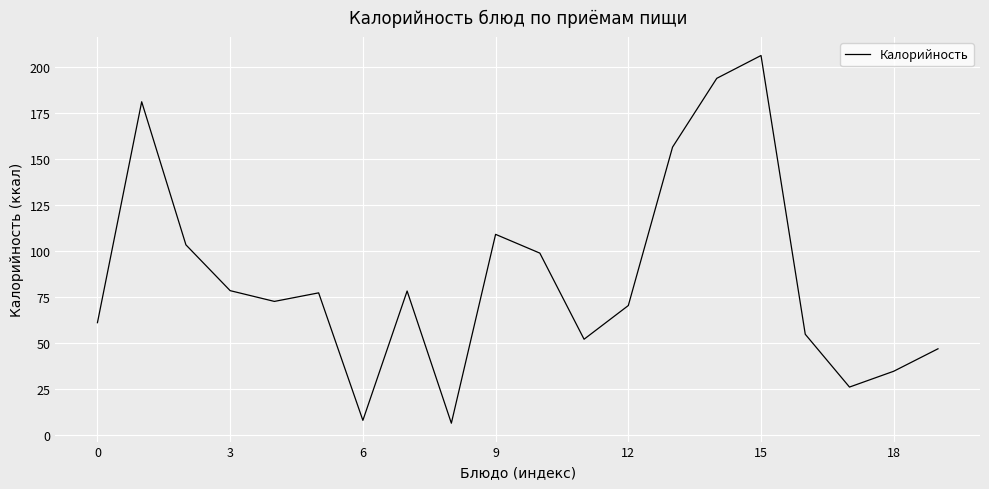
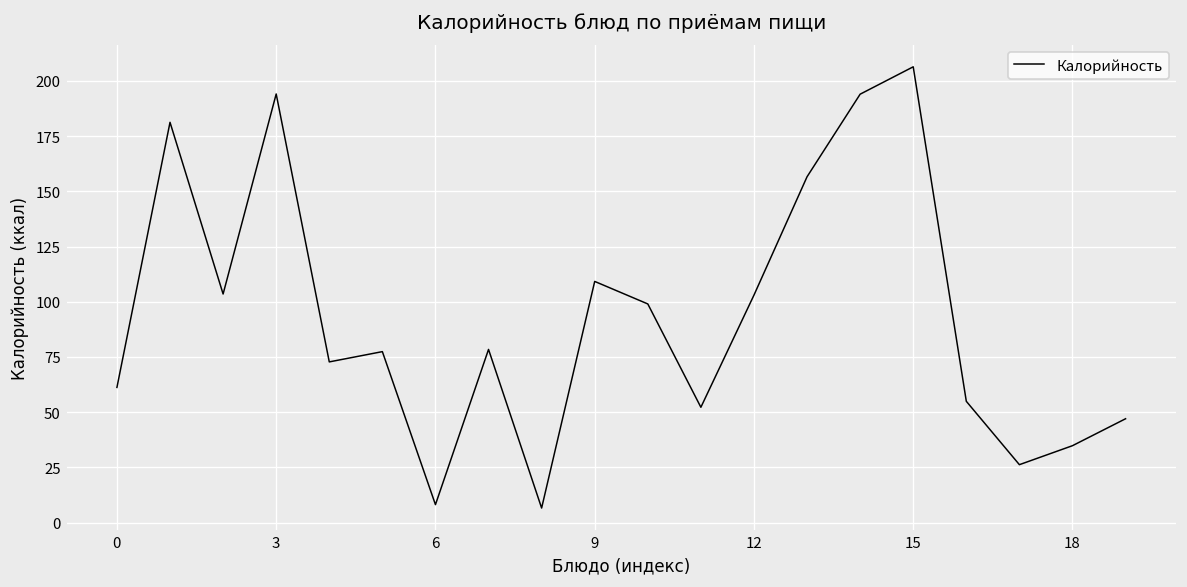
3: 79 -> 194
12: 71 -> 103
